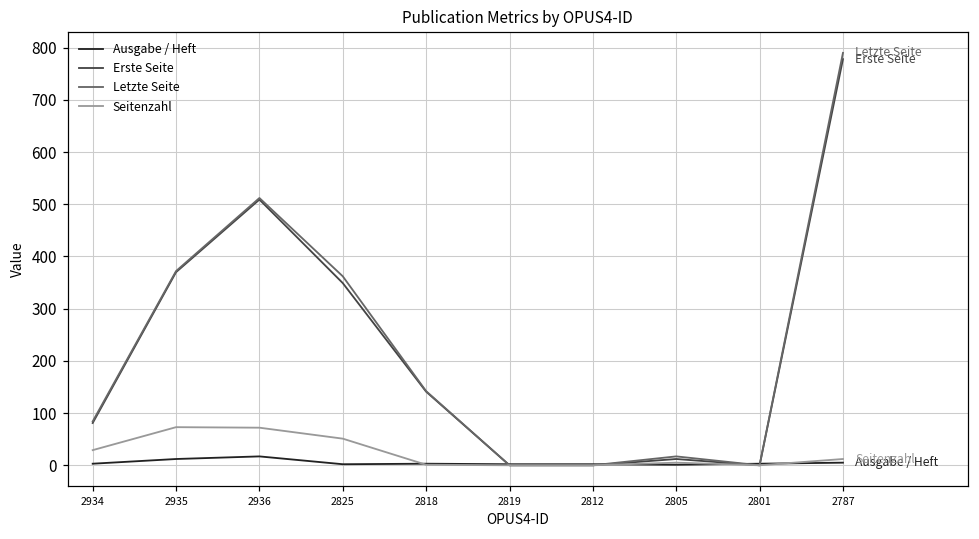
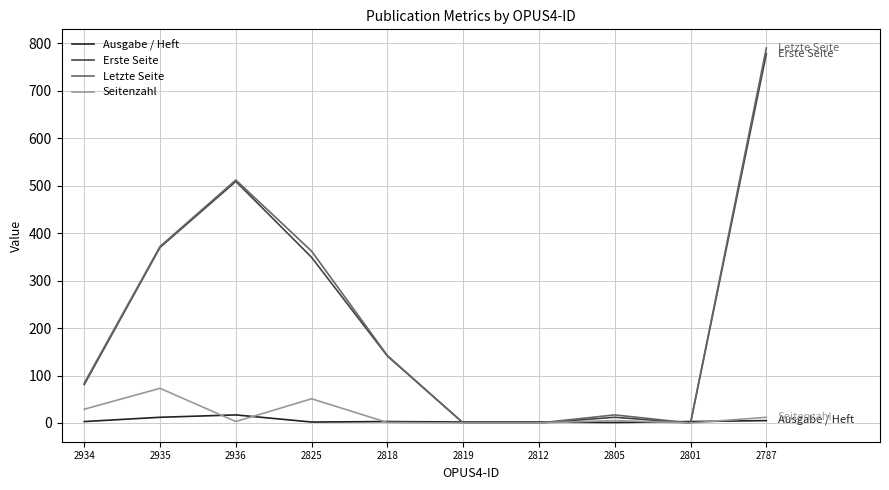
Seitenzahl, 2936: 70 -> 0
